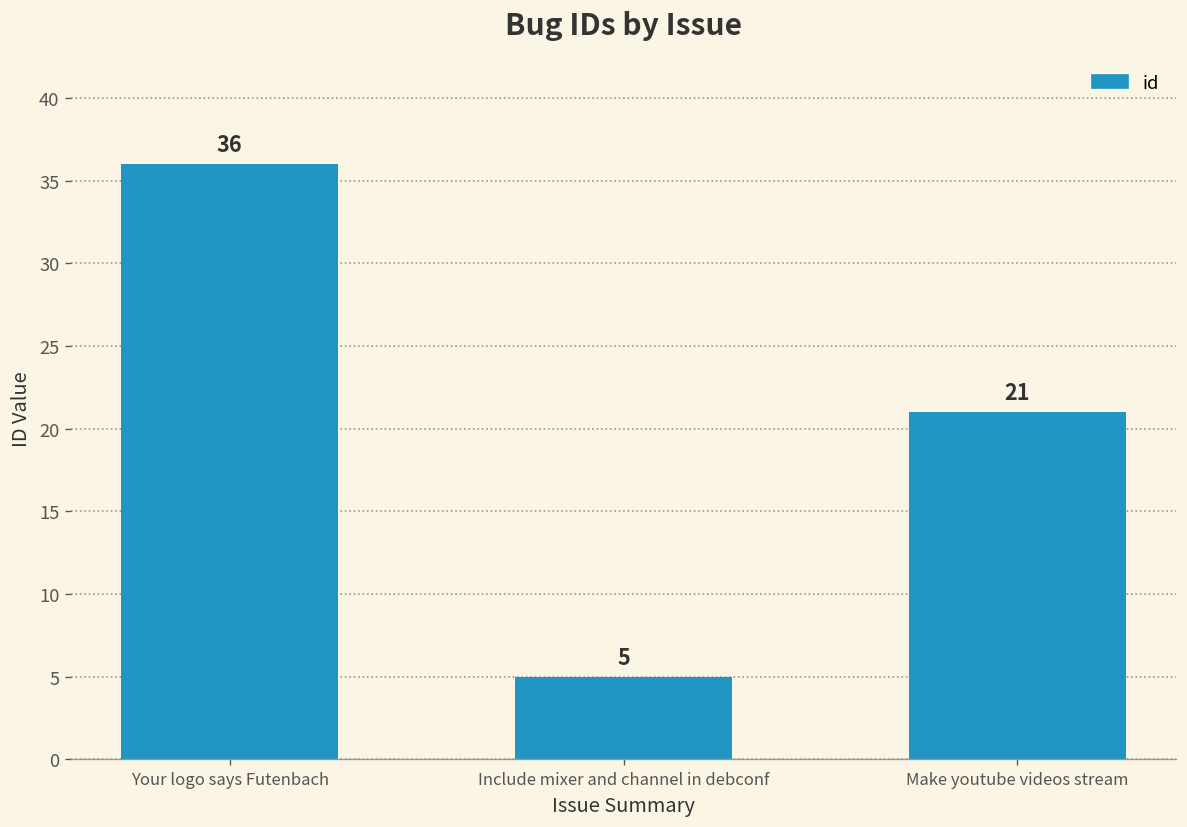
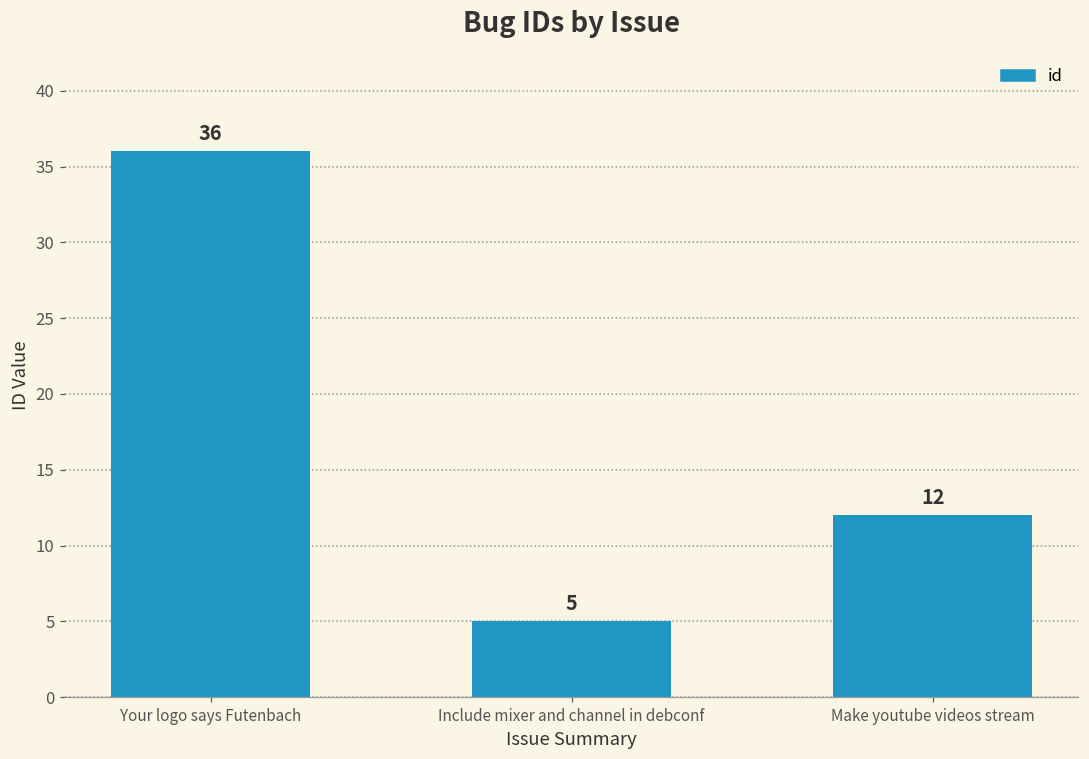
Make youtube videos stream: 21 -> 12
